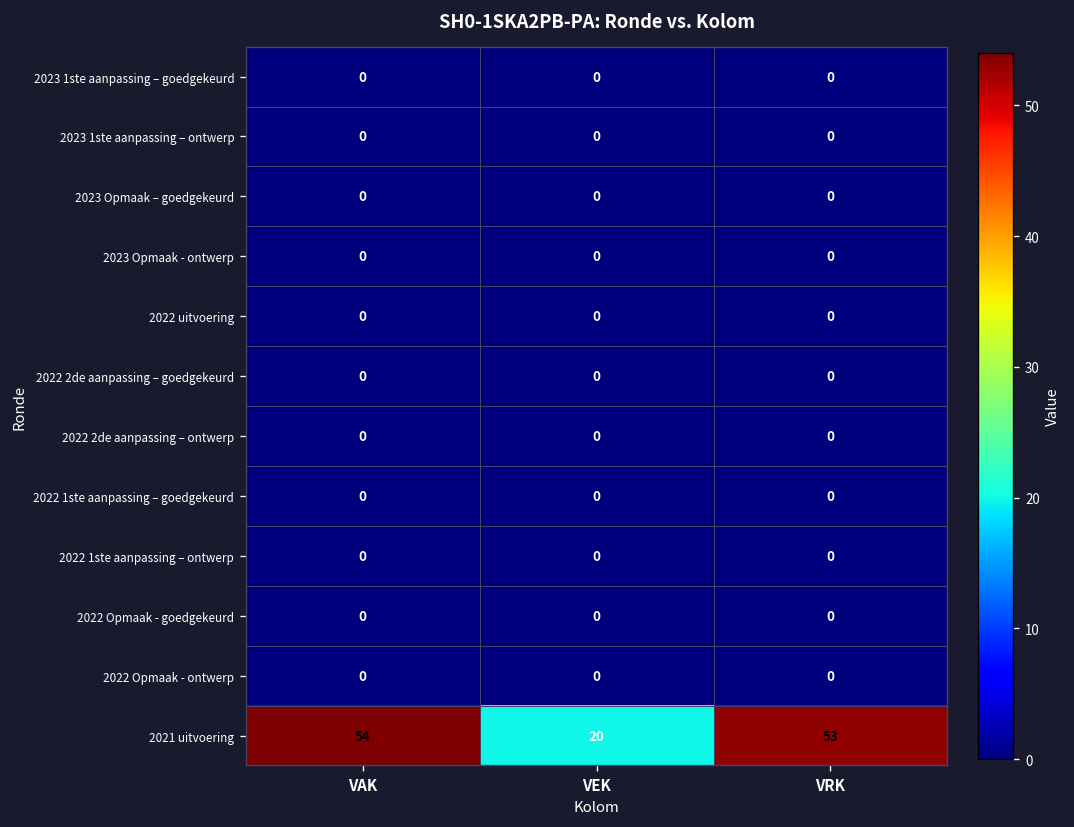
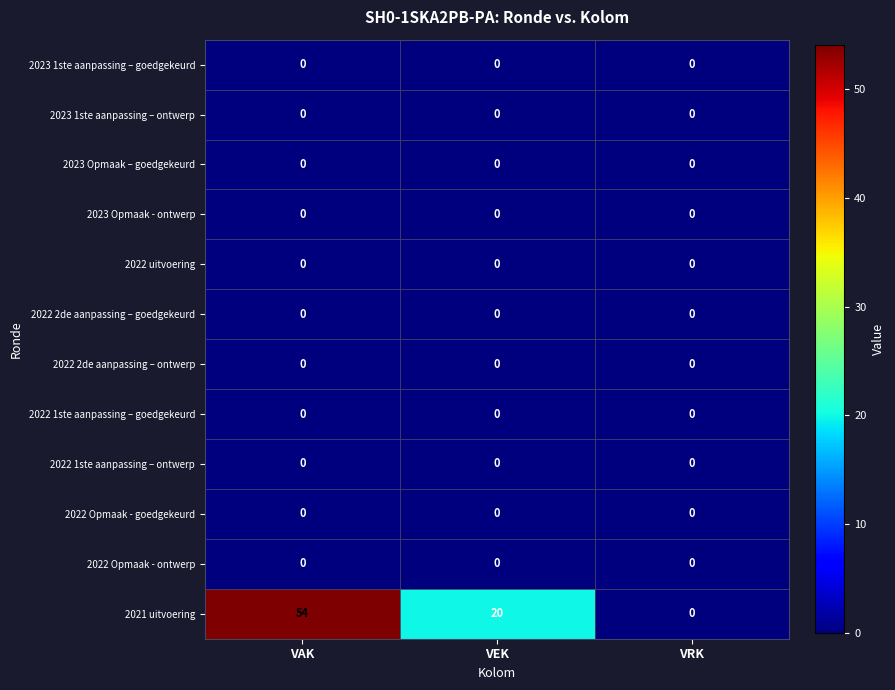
2021 uitvoering, VRK: 53 -> 0
